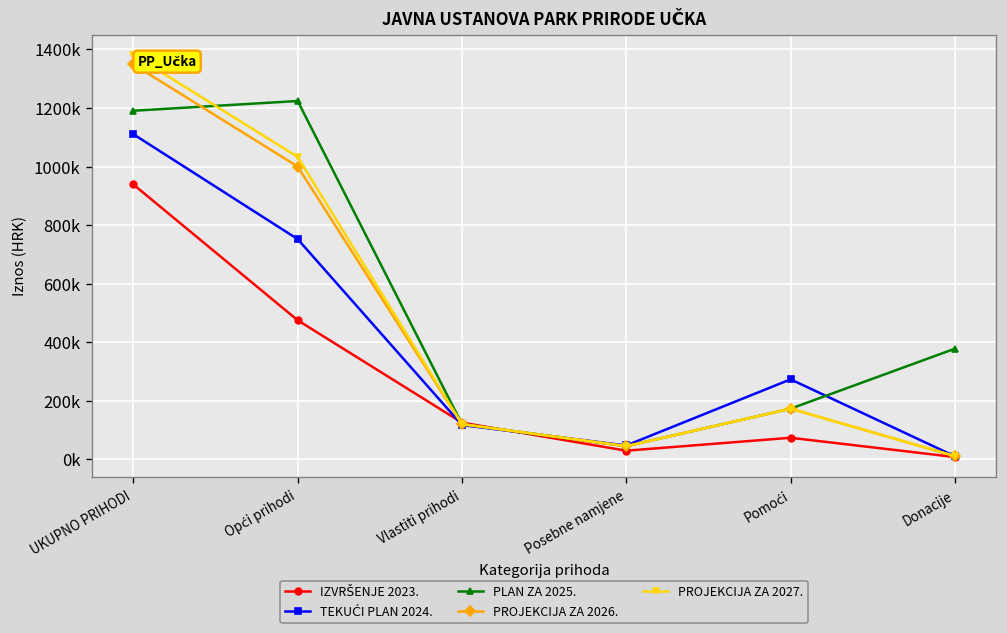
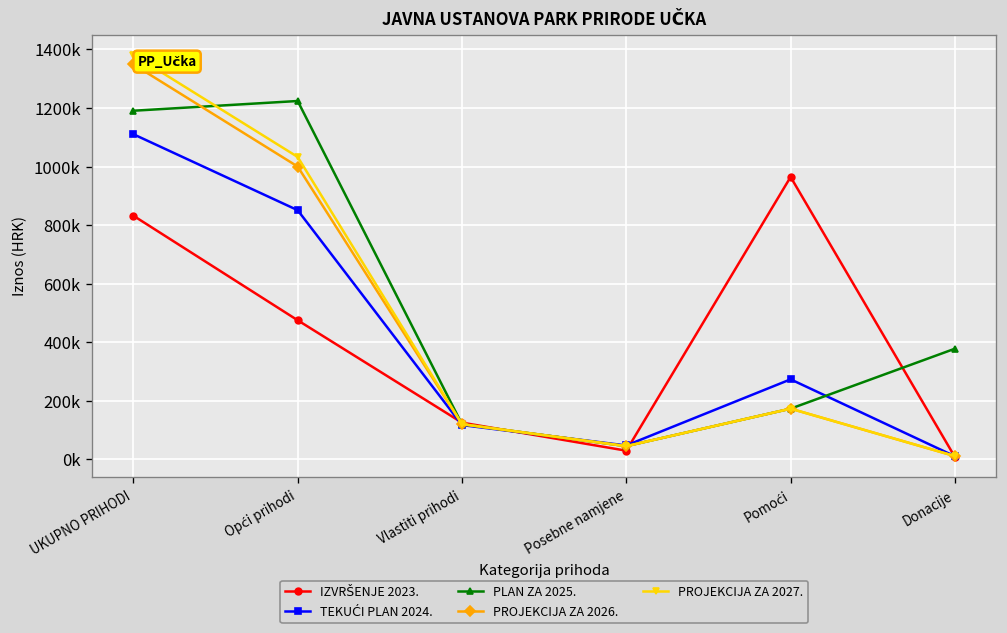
IZVRŠENJE 2023., UKUPNO PRIHODI: 940000 -> 830000
TEKUĆI PLAN 2024., Opći prihodi: 750000 -> 850000
IZVRŠENJE 2023., Pomoći: 70000 -> 960000
